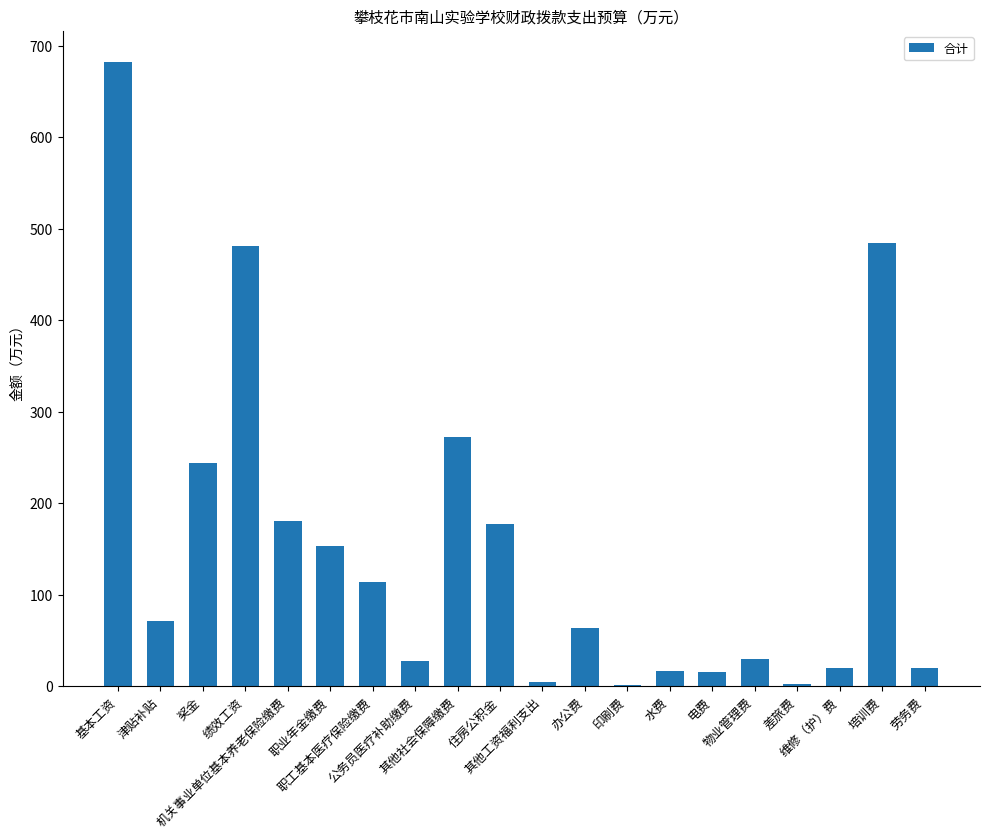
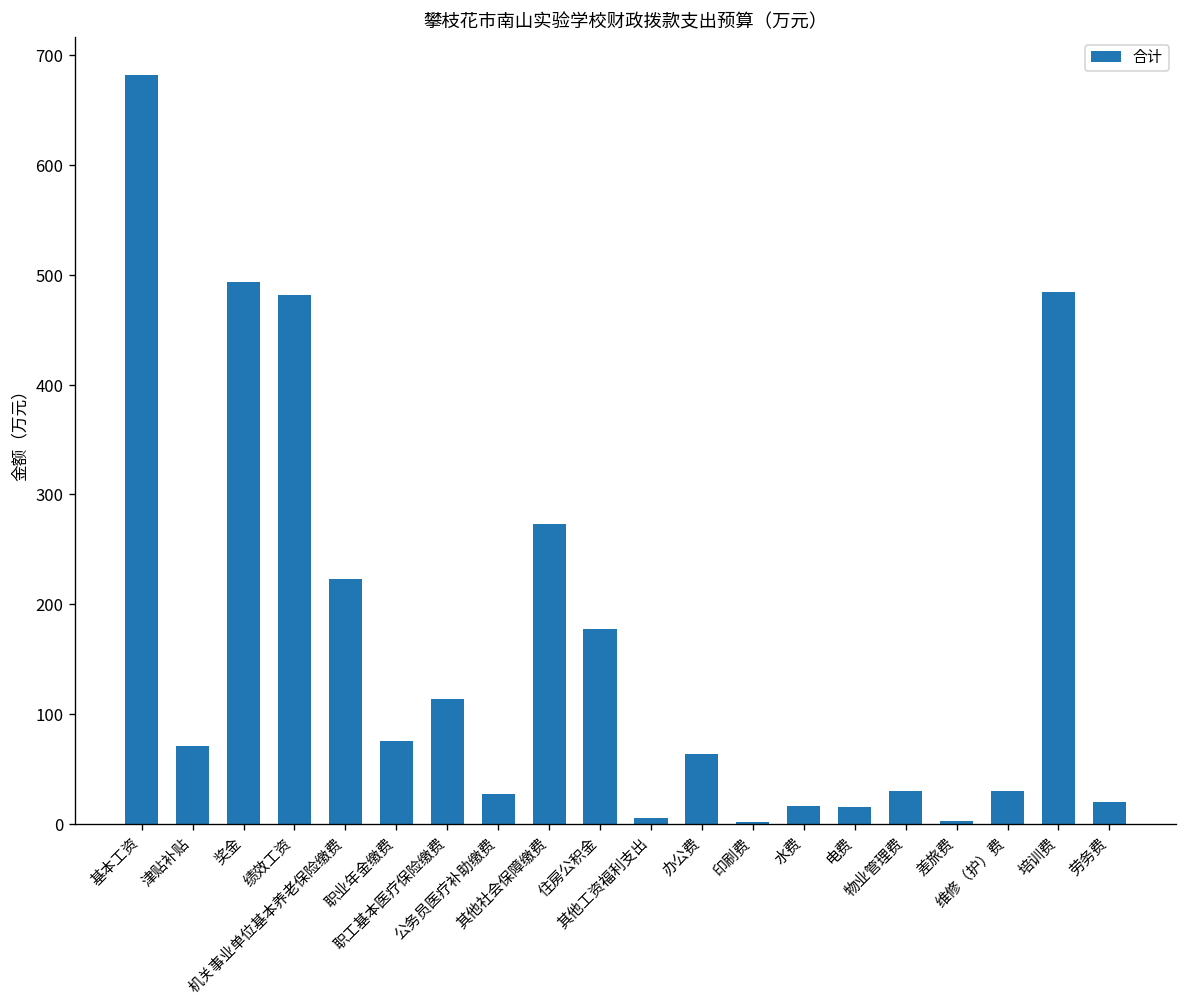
奖金: 240 -> 490
机关事业单位基本养老保险缴费: 180 -> 220
职业年金缴费: 150 -> 80
维修（护）费: 20 -> 30
